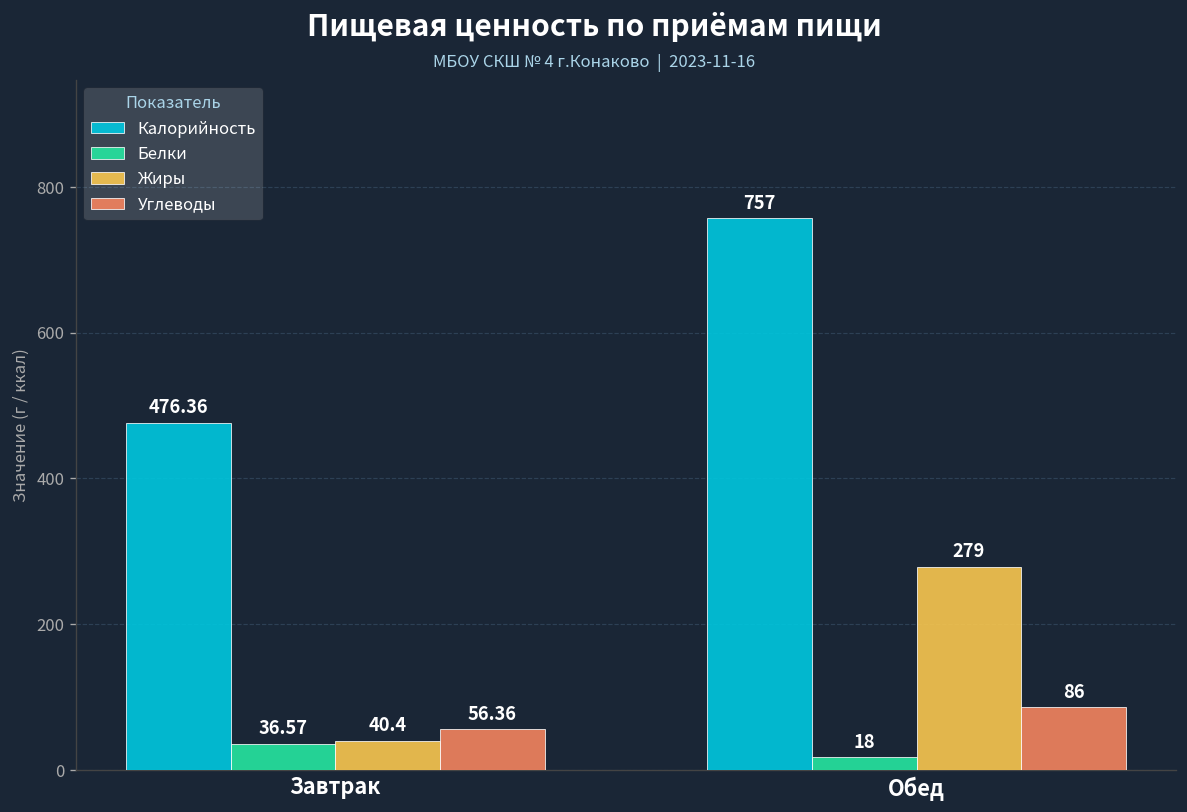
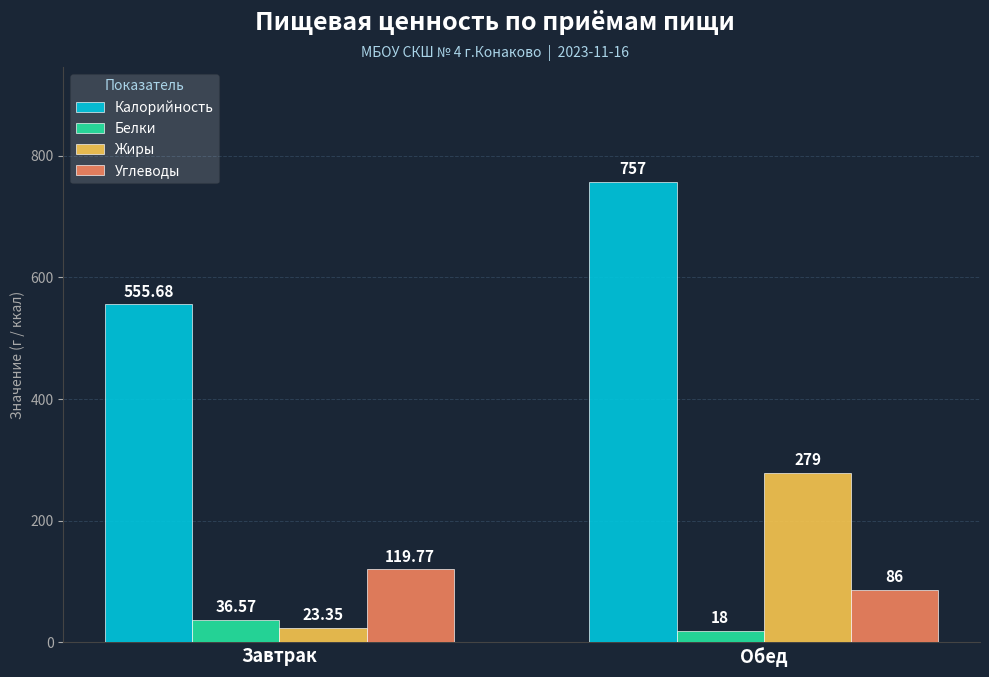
Калорийность, Завтрак: 476.36 -> 555.68
Жиры, Завтрак: 40.4 -> 23.35
Углеводы, Завтрак: 56.36 -> 119.77
